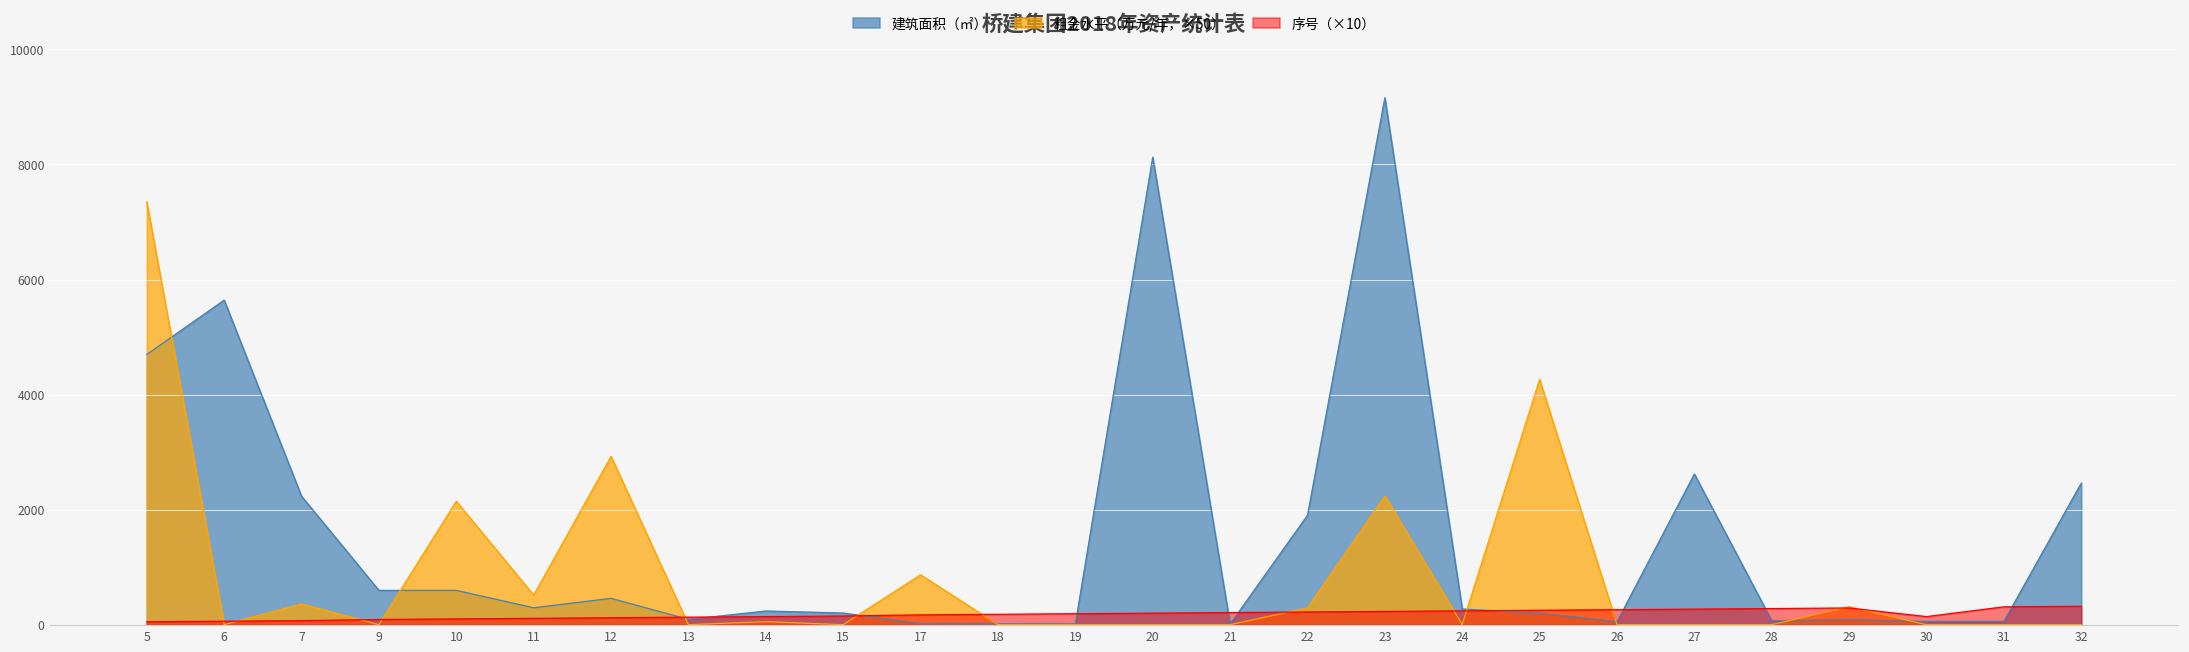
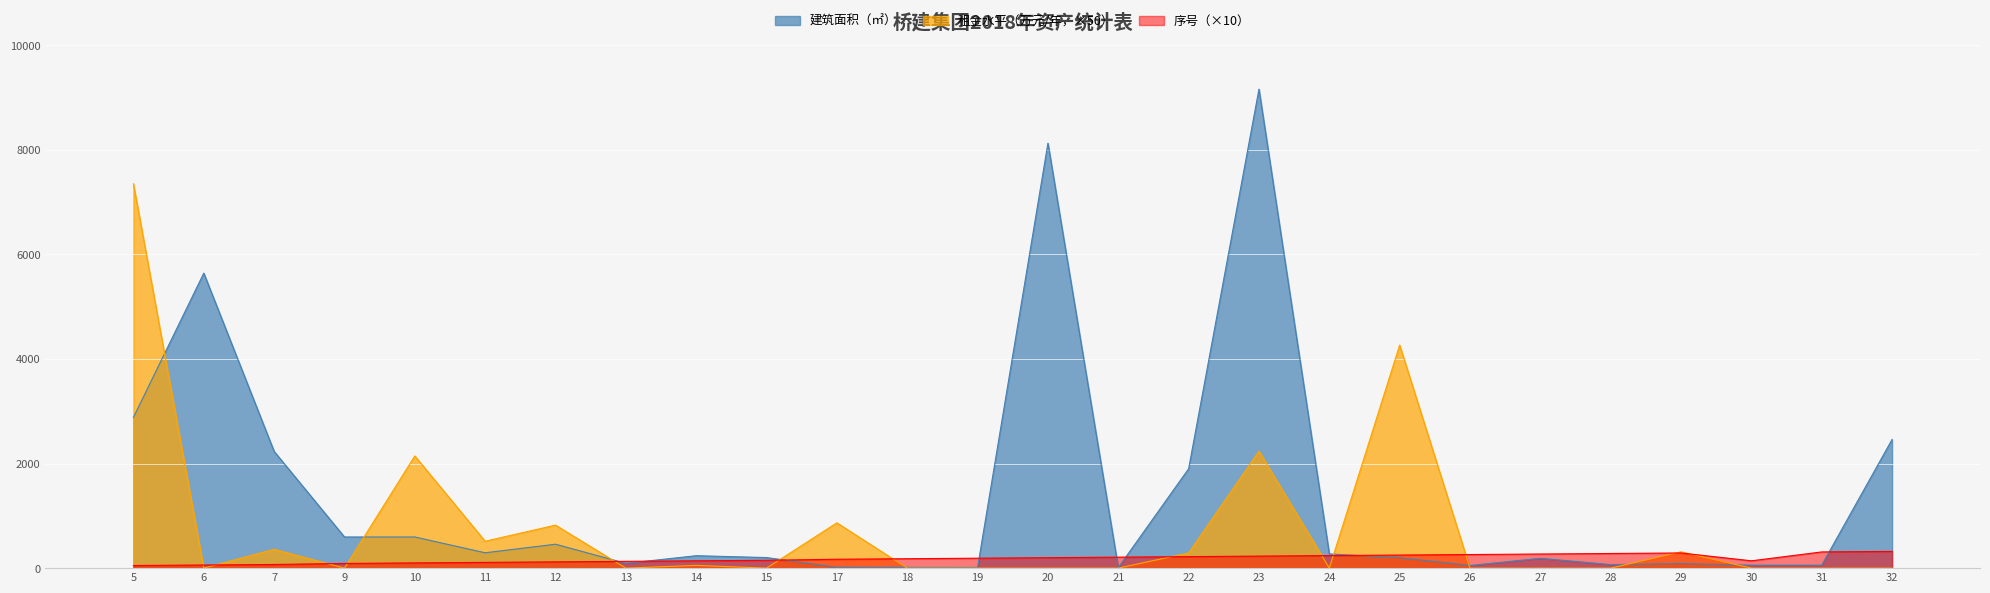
建筑面积（㎡）, 5: 4700 -> 2900
租金水平（万元/年，×50）, 12: 2900 -> 800
建筑面积（㎡）, 27: 2600 -> 200
